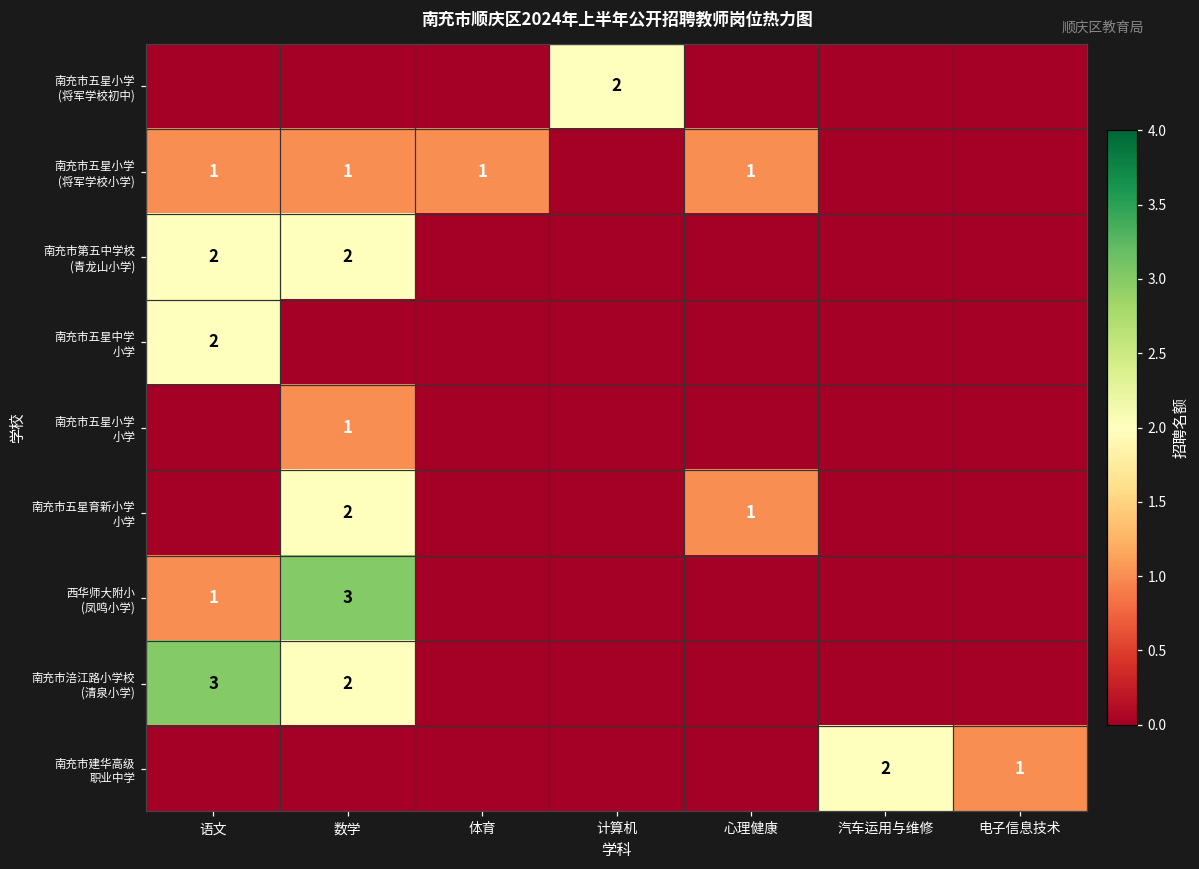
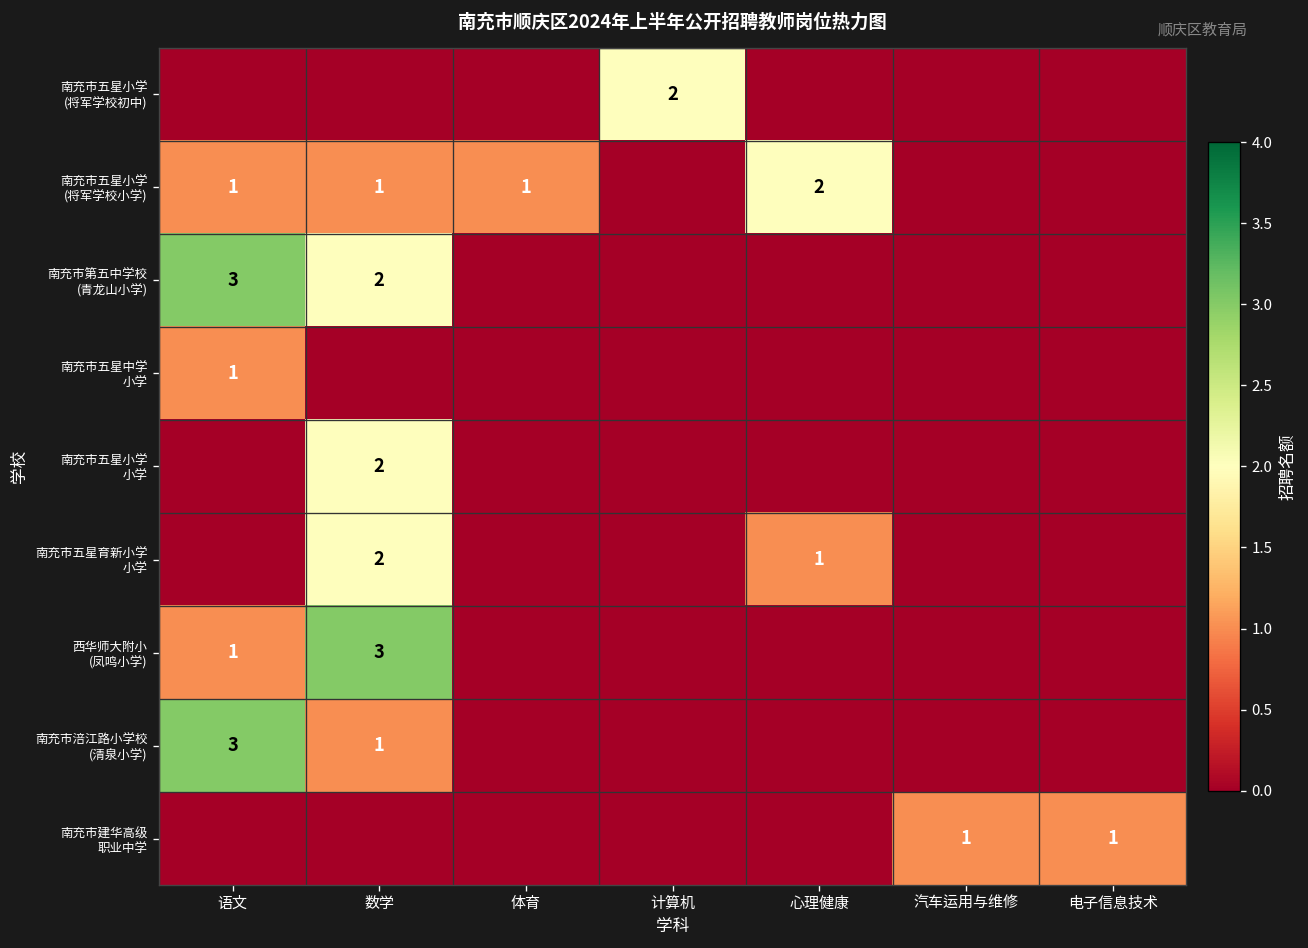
南充市五星小学 (将军学校小学), 心理健康: 1 -> 2
南充市第五中学校 (青龙山小学), 语文: 2 -> 3
南充市五星中学 小学, 语文: 2 -> 1
南充市五星小学 小学, 数学: 1 -> 2
南充市涪江路小学校 (清泉小学), 数学: 2 -> 1
南充市建华高级 职业中学, 汽车运用与维修: 2 -> 1
